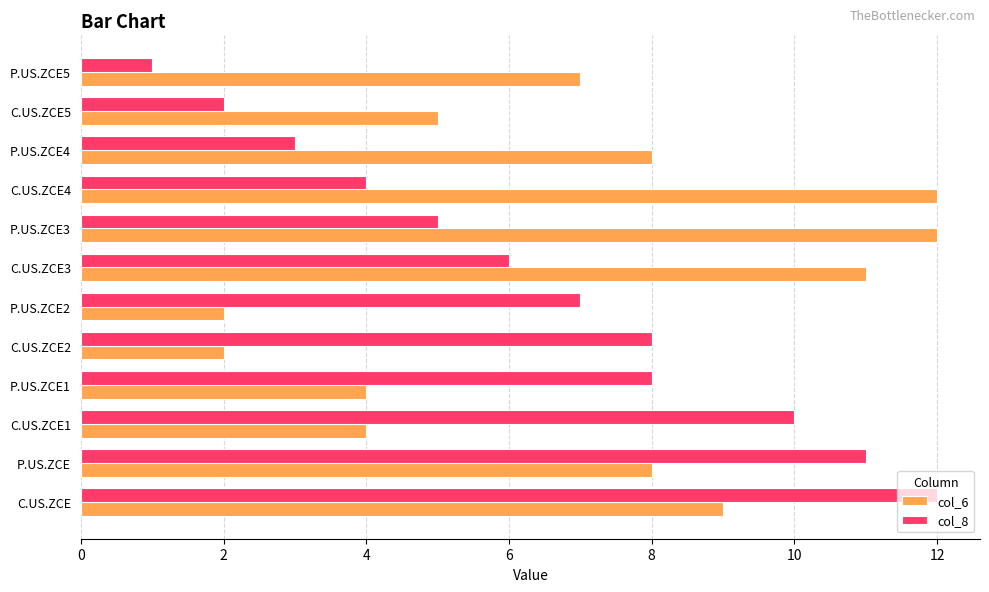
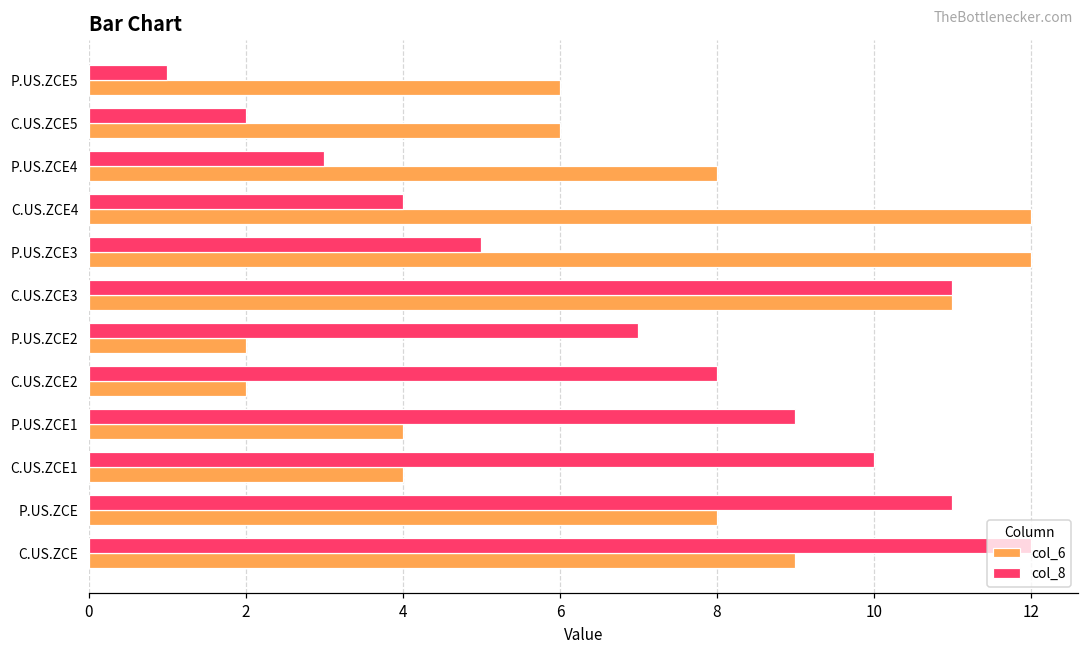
col_6, P.US.ZCE5: 7 -> 6
col_6, C.US.ZCE5: 5 -> 6
col_8, C.US.ZCE3: 6 -> 11
col_8, P.US.ZCE1: 8 -> 9
